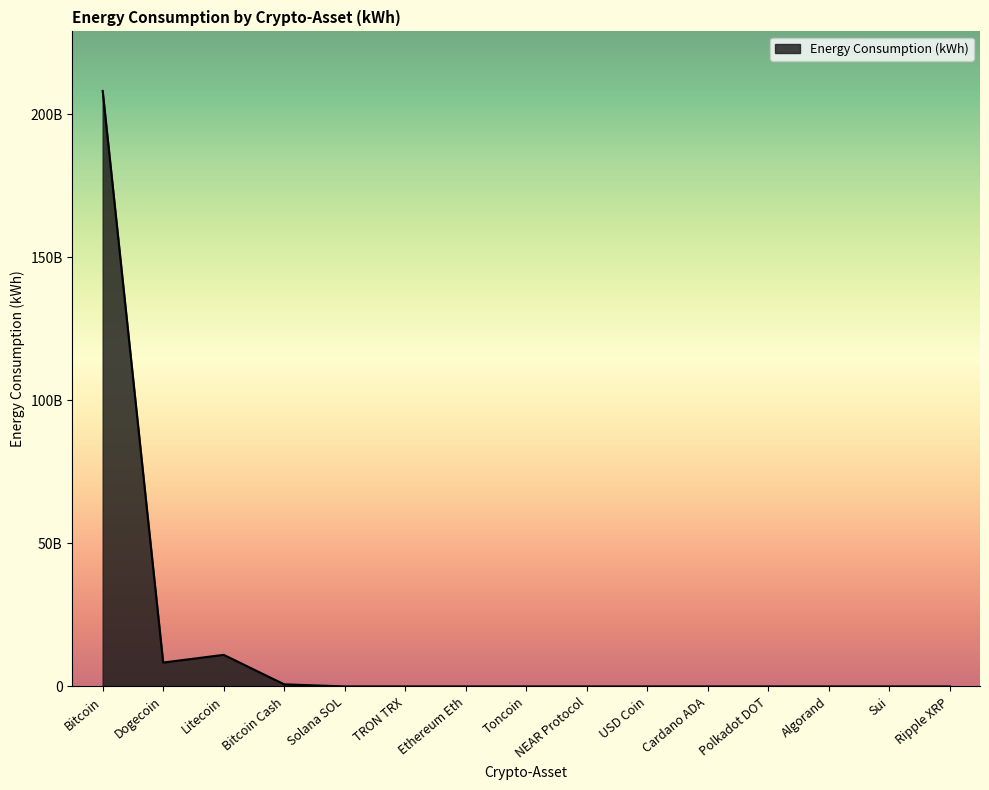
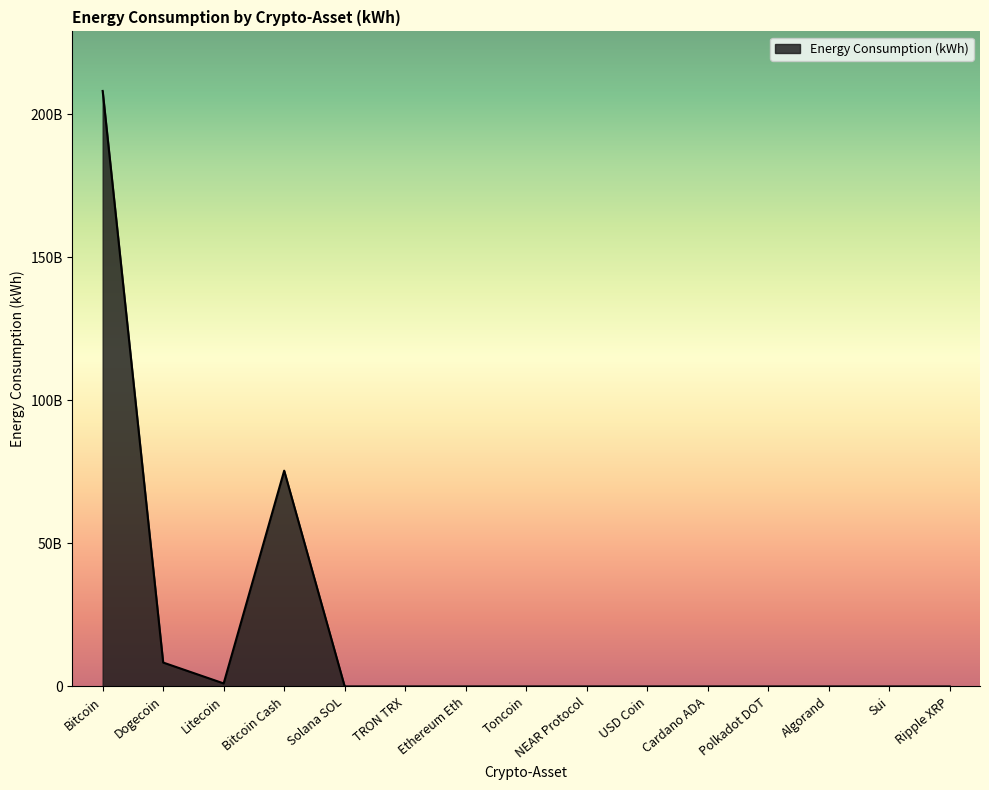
Litecoin: 11000000000 -> 1000000000
Bitcoin Cash: 1000000000 -> 75000000000
